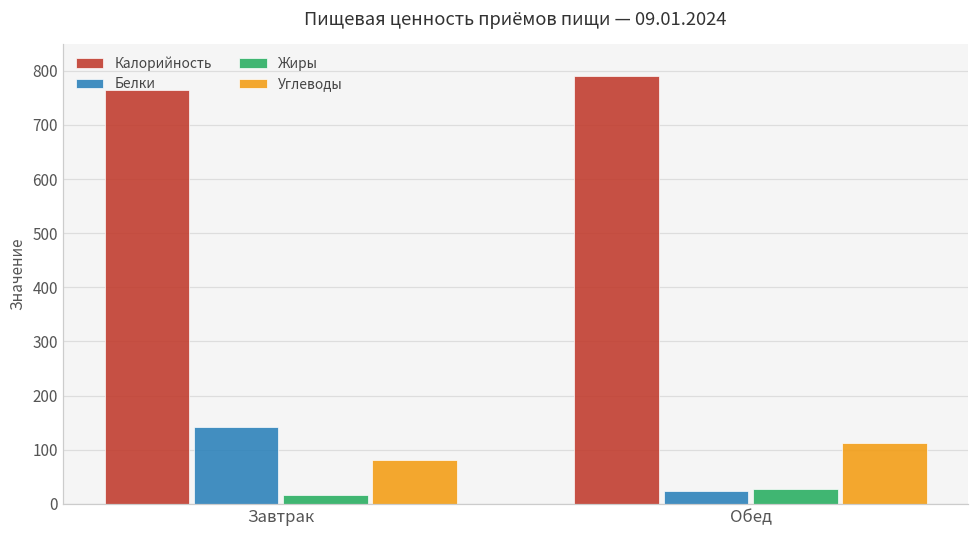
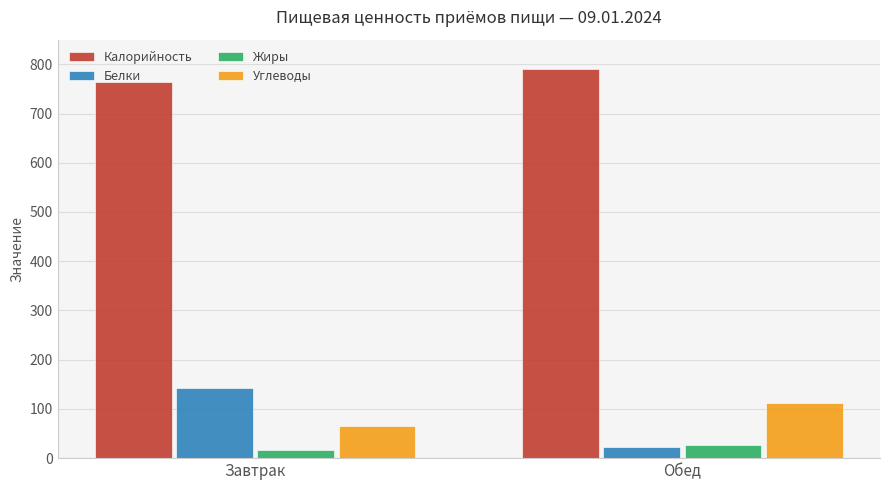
Углеводы, Завтрак: 80 -> 70
